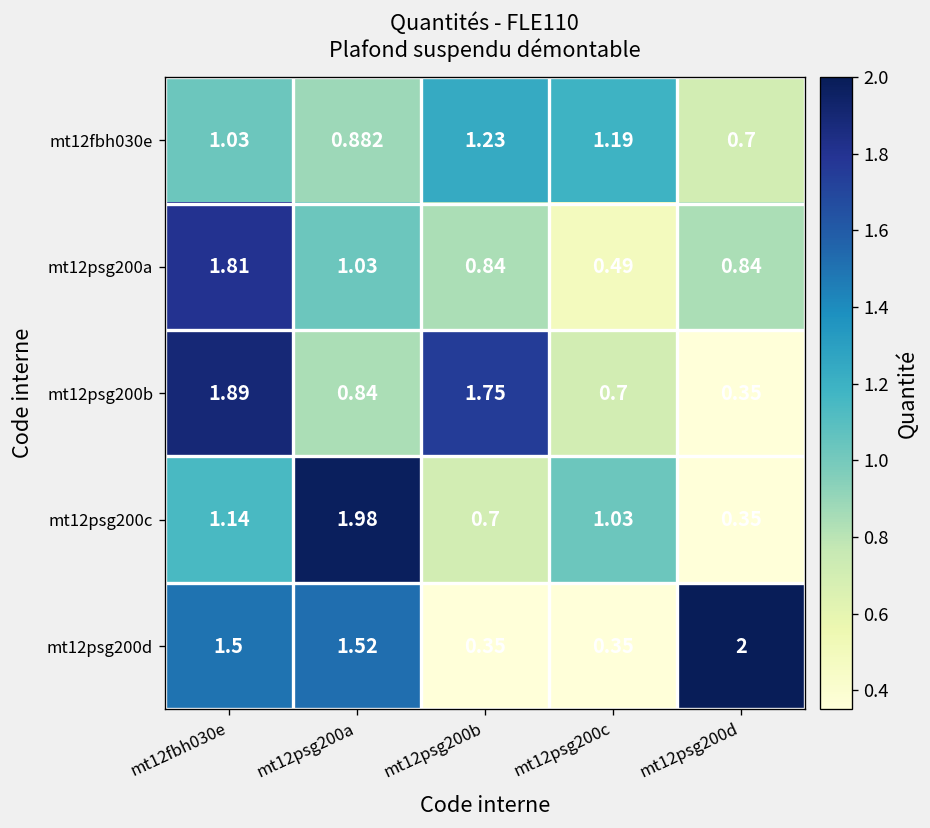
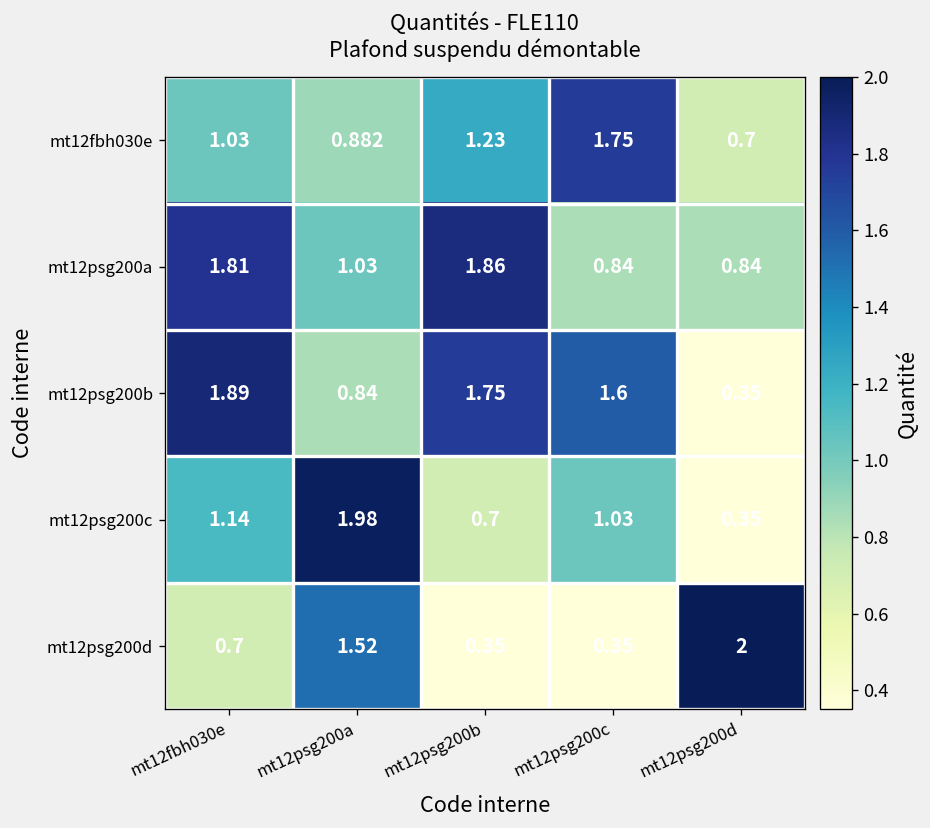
mt12fbh030e, mt12psg200c: 1.19 -> 1.75
mt12psg200a, mt12psg200b: 0.84 -> 1.86
mt12psg200a, mt12psg200c: 0.49 -> 0.84
mt12psg200b, mt12psg200c: 0.7 -> 1.6
mt12psg200d, mt12fbh030e: 1.5 -> 0.7
